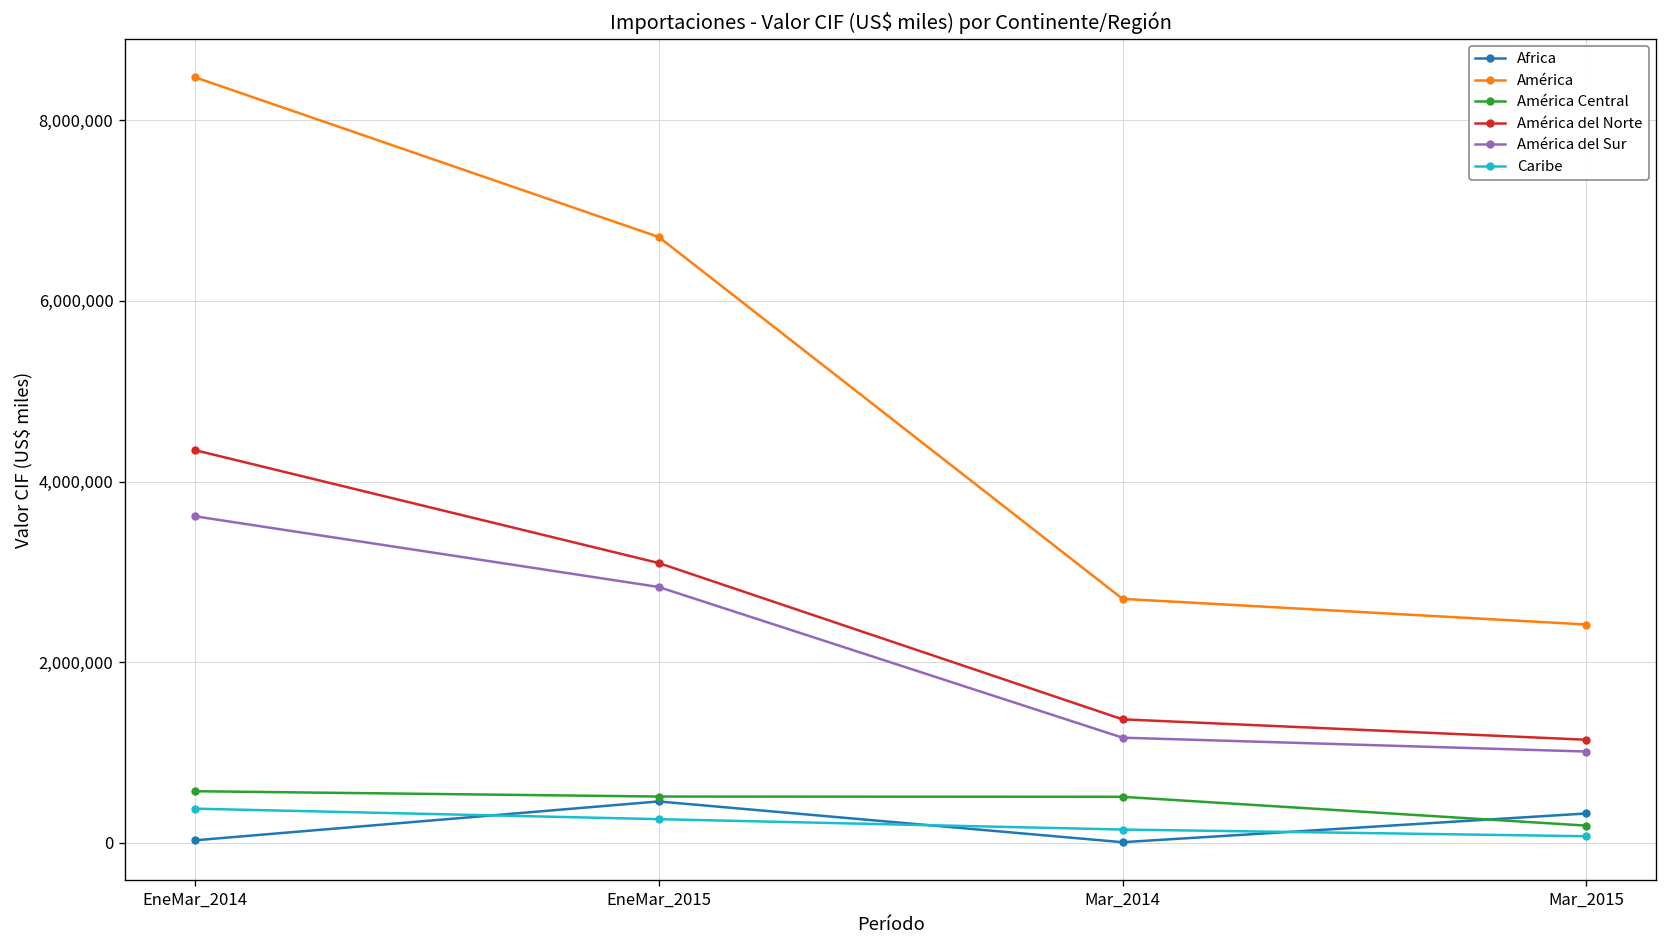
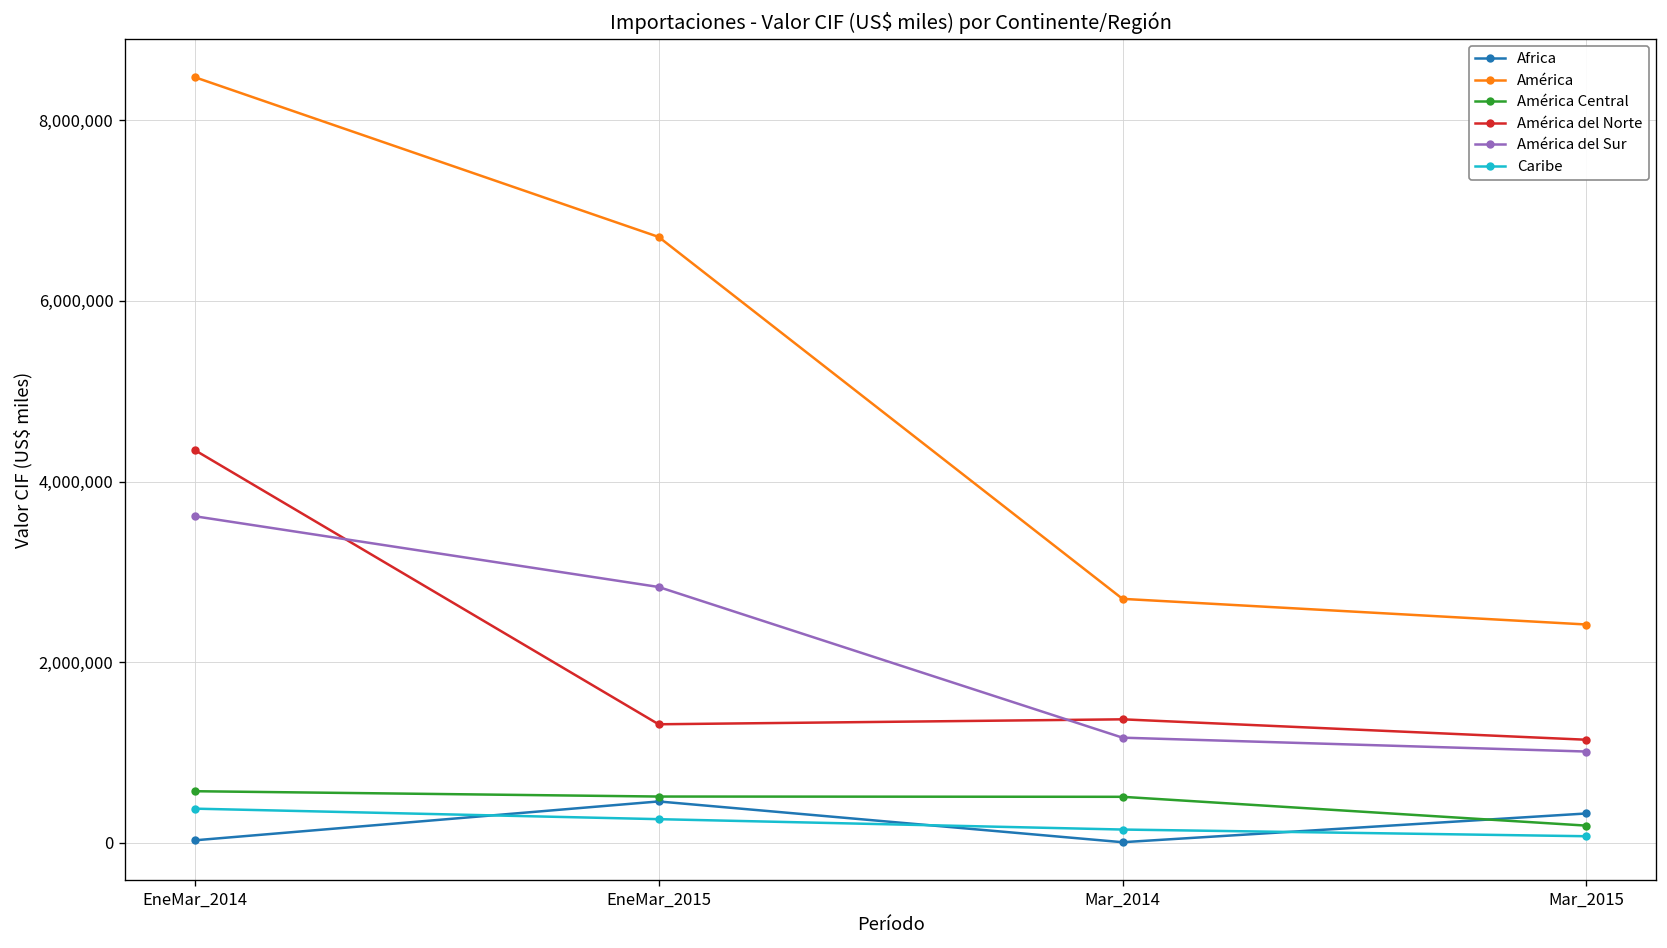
América del Norte, EneMar_2015: 3,100,000 -> 1,300,000
